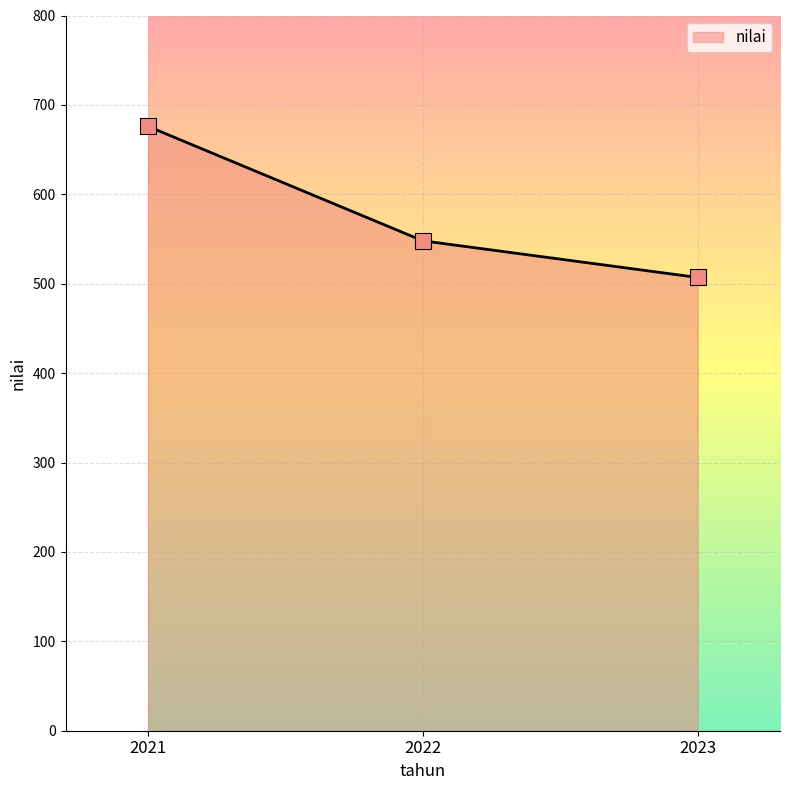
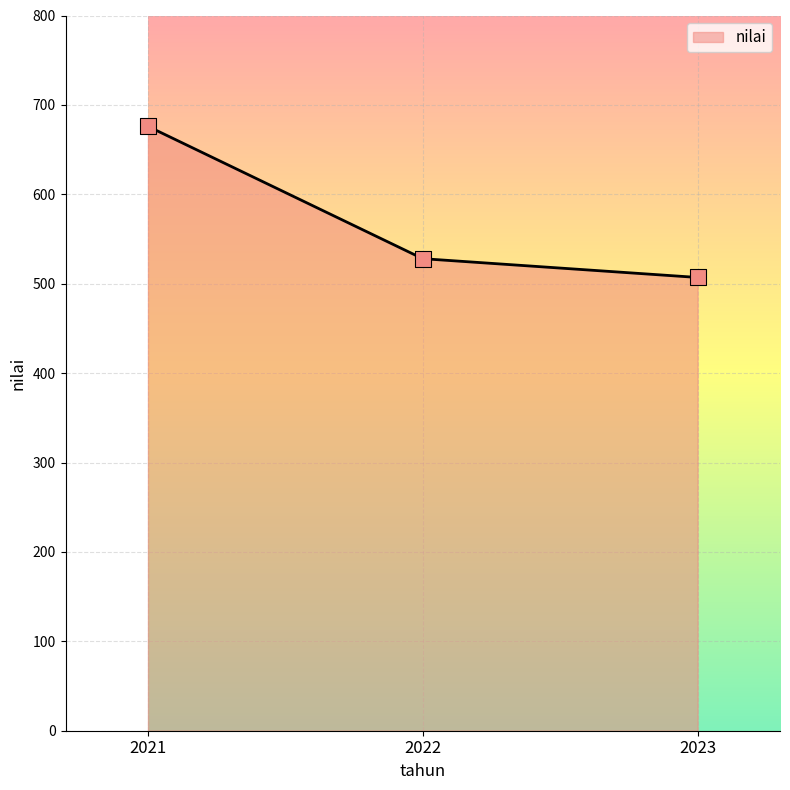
2022: 550 -> 530
